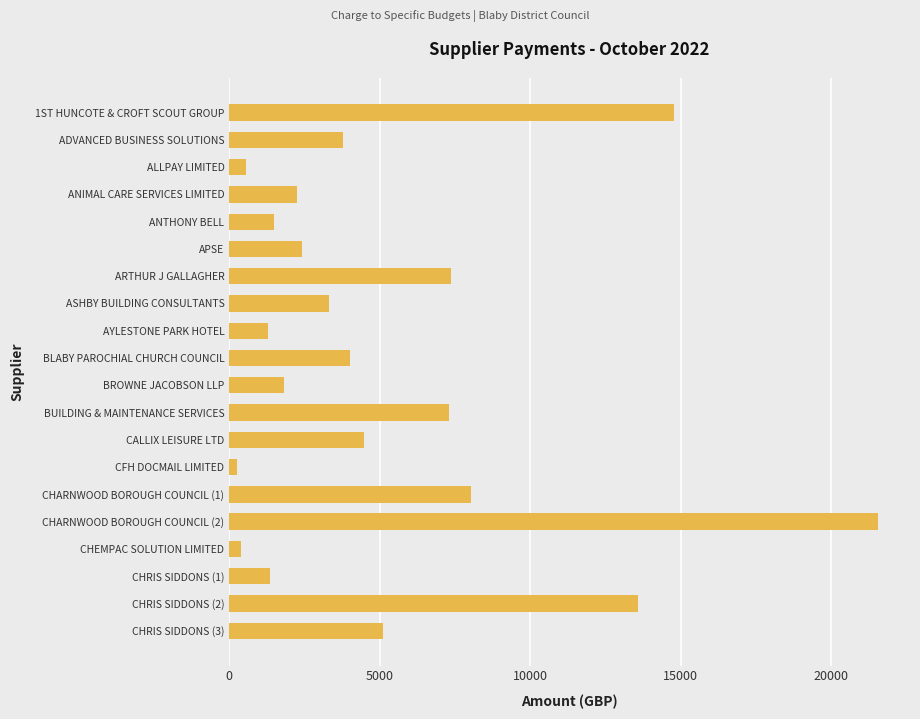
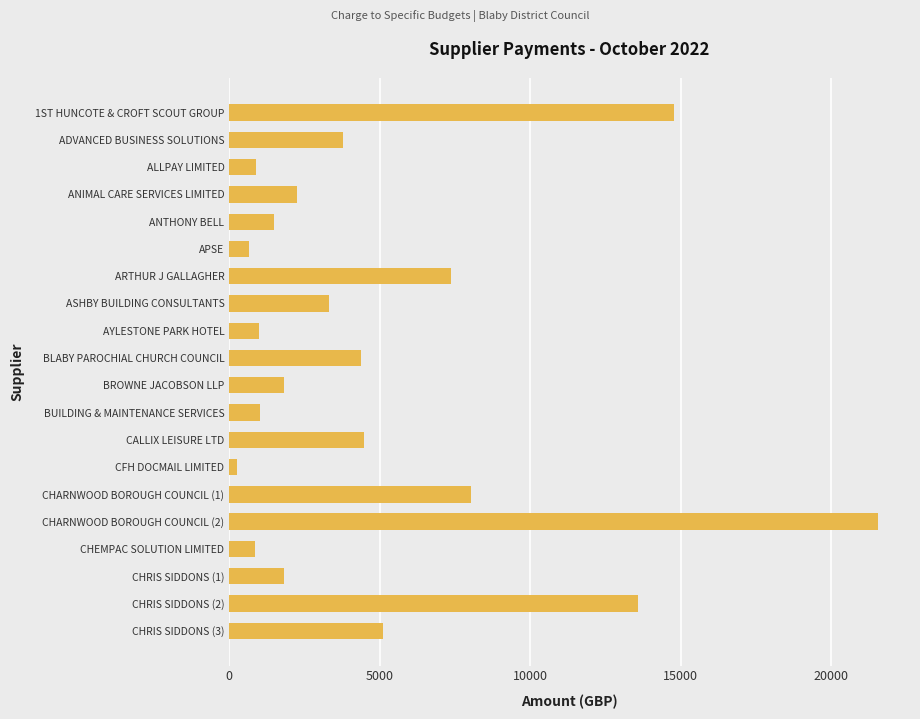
ALLPAY LIMITED: 500 -> 900
APSE: 2400 -> 600
AYLESTONE PARK HOTEL: 1300 -> 1000
BLABY PAROCHIAL CHURCH COUNCIL: 4000 -> 4400
BUILDING & MAINTENANCE SERVICES: 7300 -> 1000
CHEMPAC SOLUTION LIMITED: 400 -> 800
CHRIS SIDDONS (1): 1400 -> 1800
